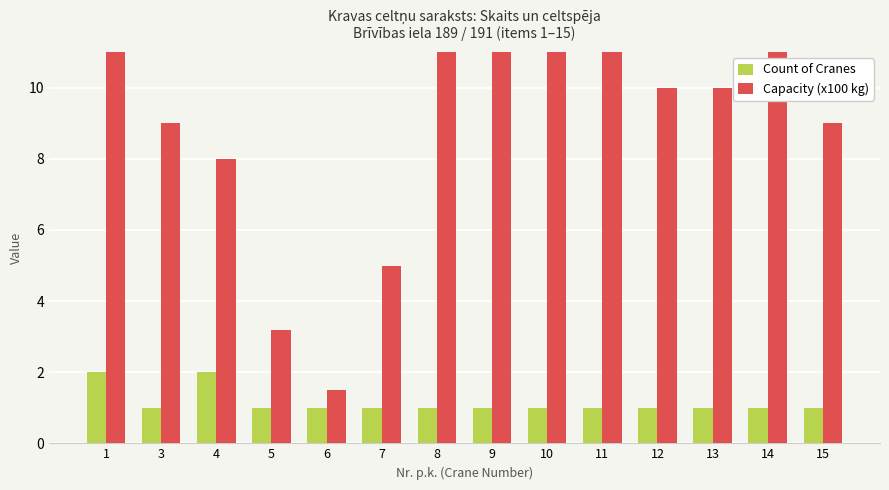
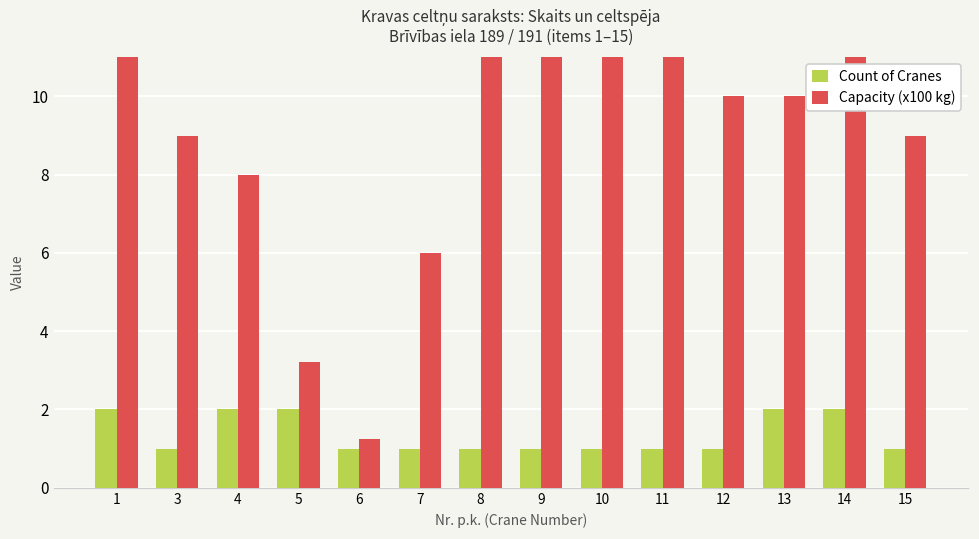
Count of Cranes, 5: 1 -> 2
Capacity (x100 kg), 6: 1.5 -> 1.3
Capacity (x100 kg), 7: 5 -> 6
Count of Cranes, 13: 1 -> 2
Count of Cranes, 14: 1 -> 2
